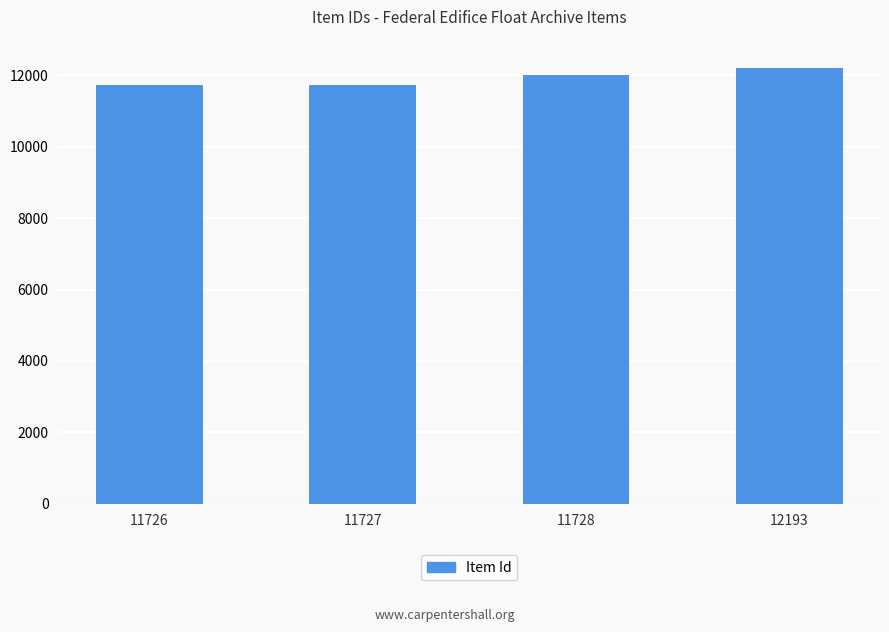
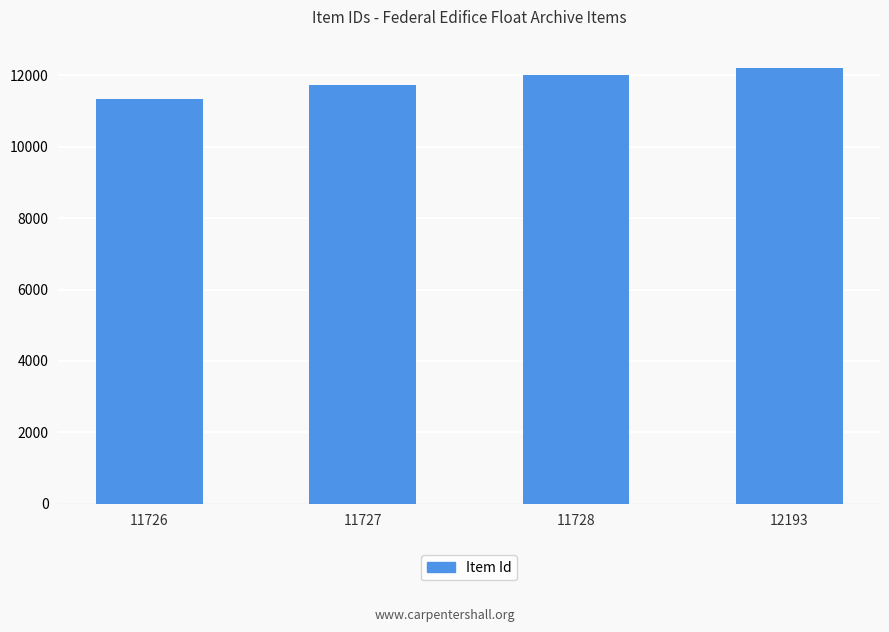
11726: 11700 -> 11300
